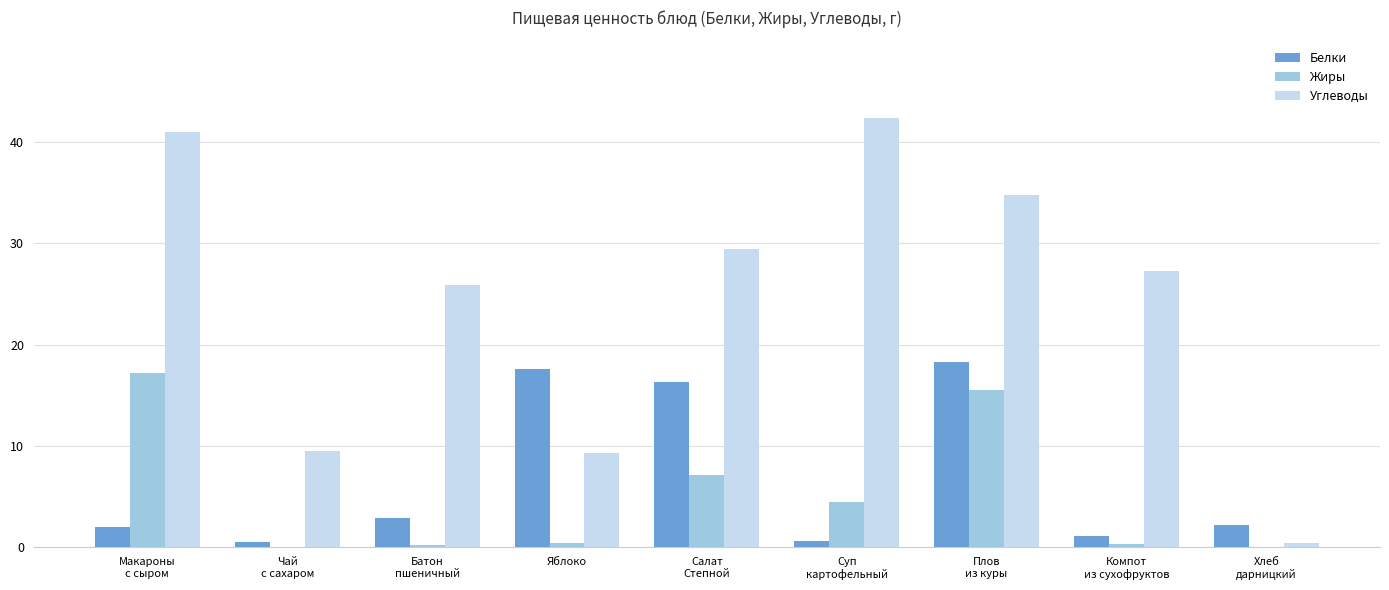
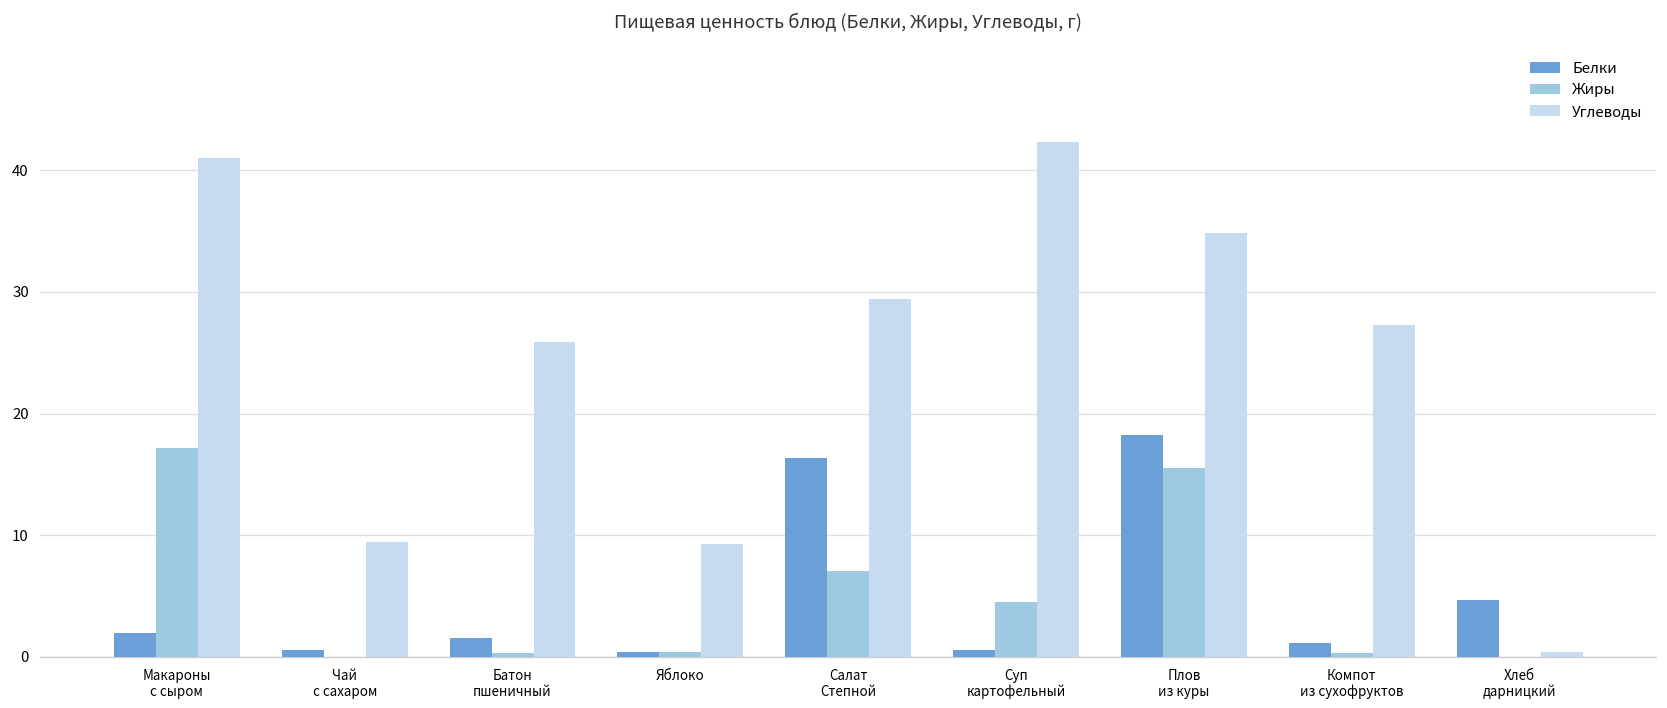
Белки, Батон пшеничный: 2.9 -> 1.6
Белки, Яблоко: 17.6 -> 0.4
Белки, Хлеб дарницкий: 2.2 -> 4.6
